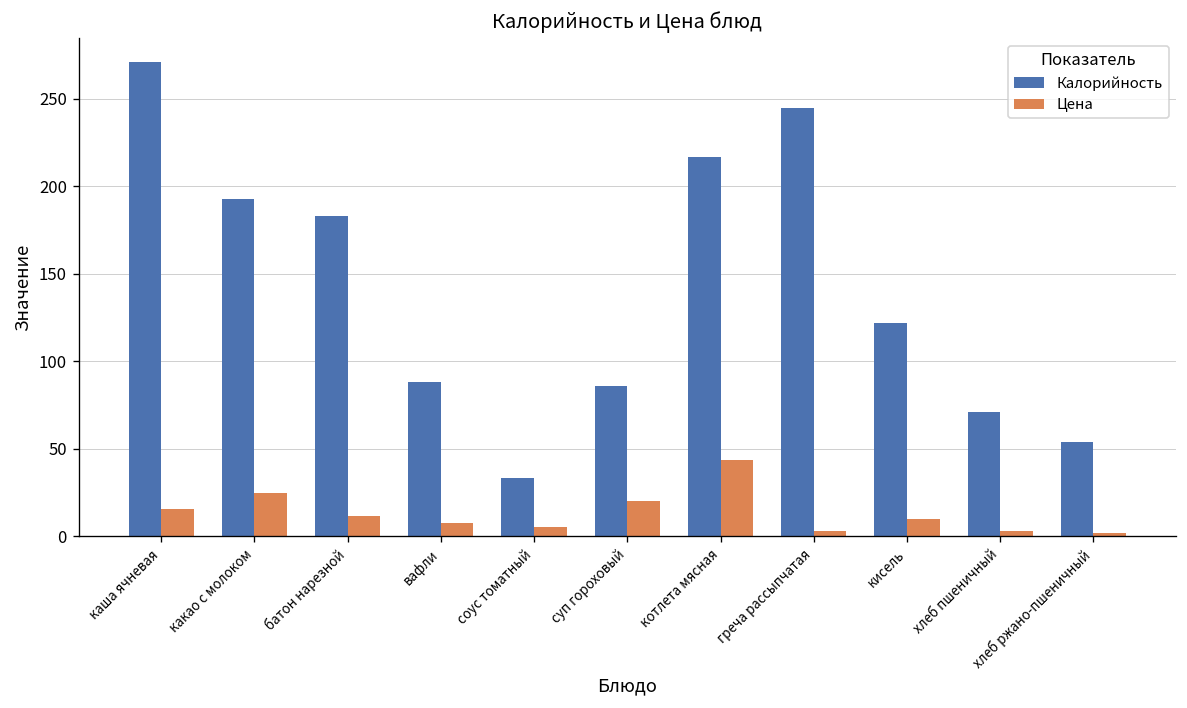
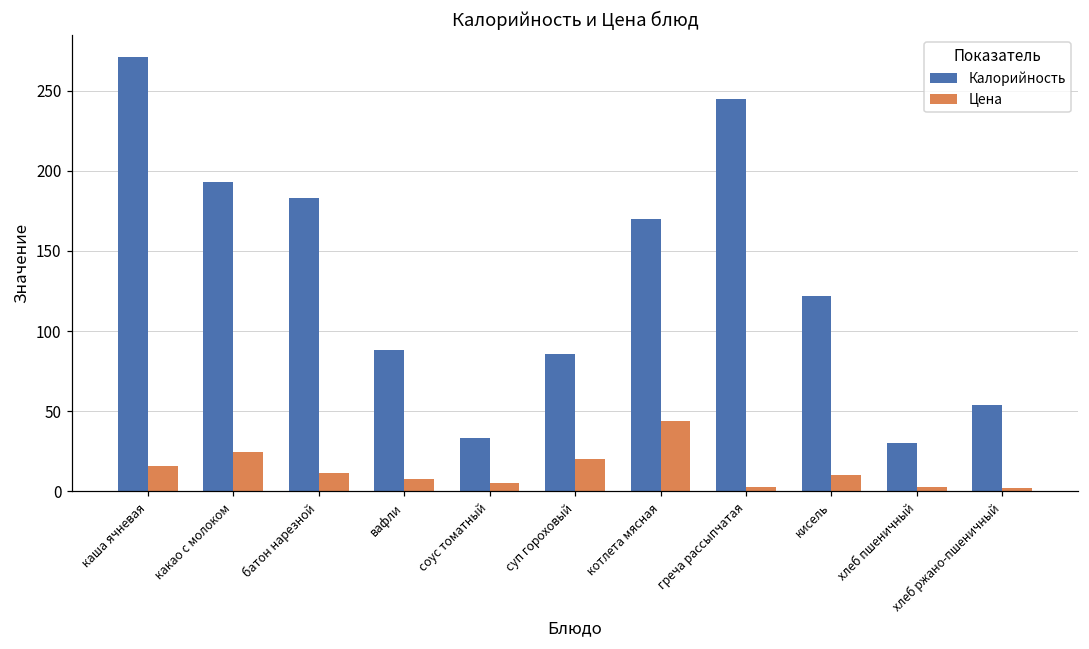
Калорийность, котлета мясная: 217 -> 170
Калорийность, хлеб пшеничный: 71 -> 30
